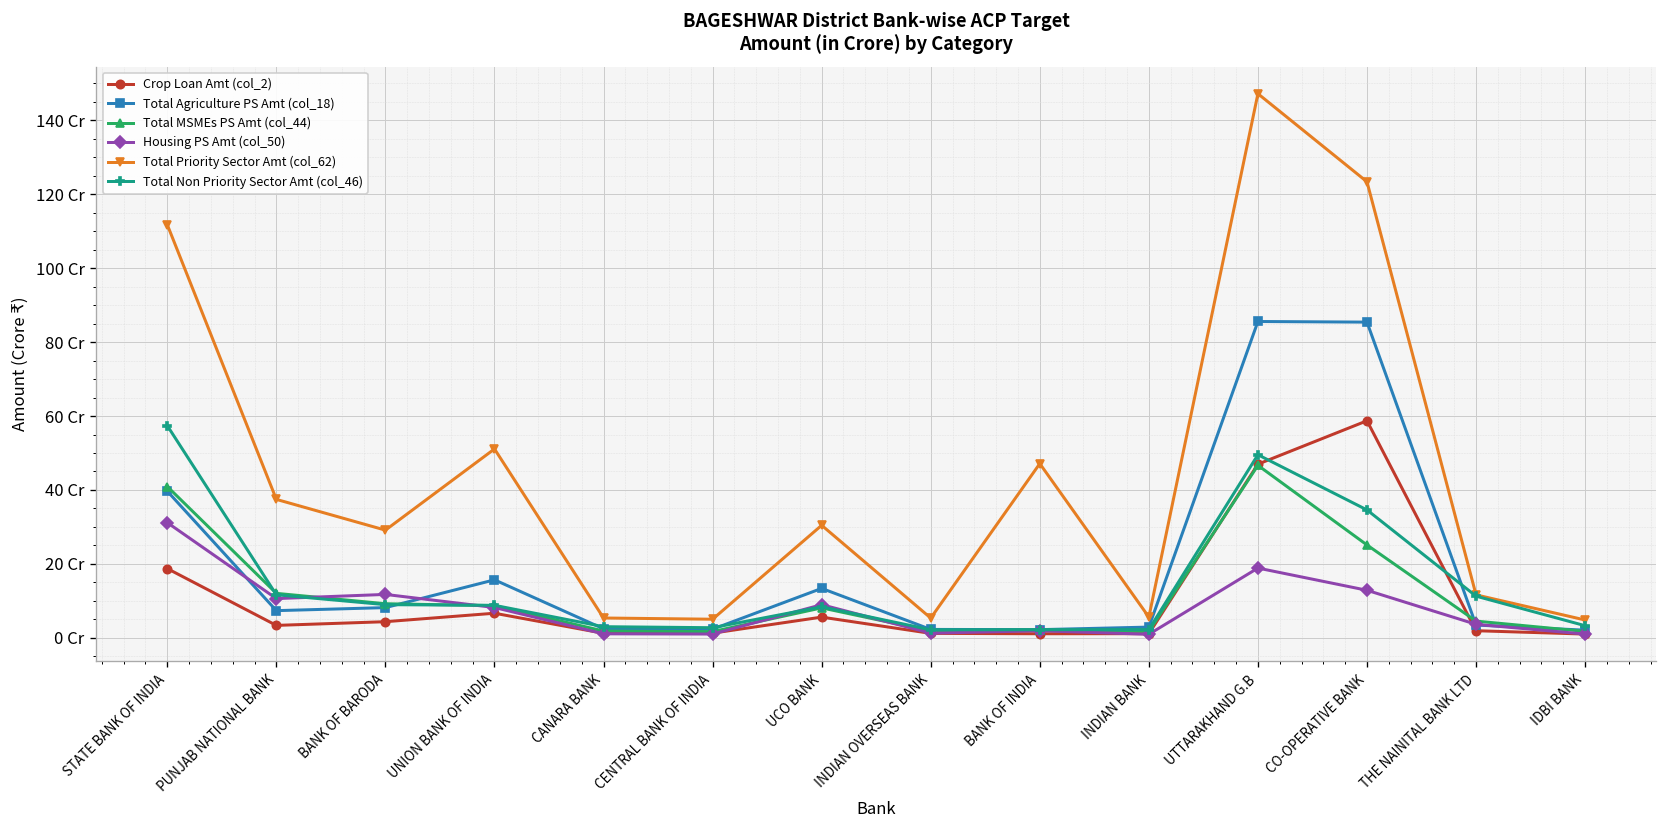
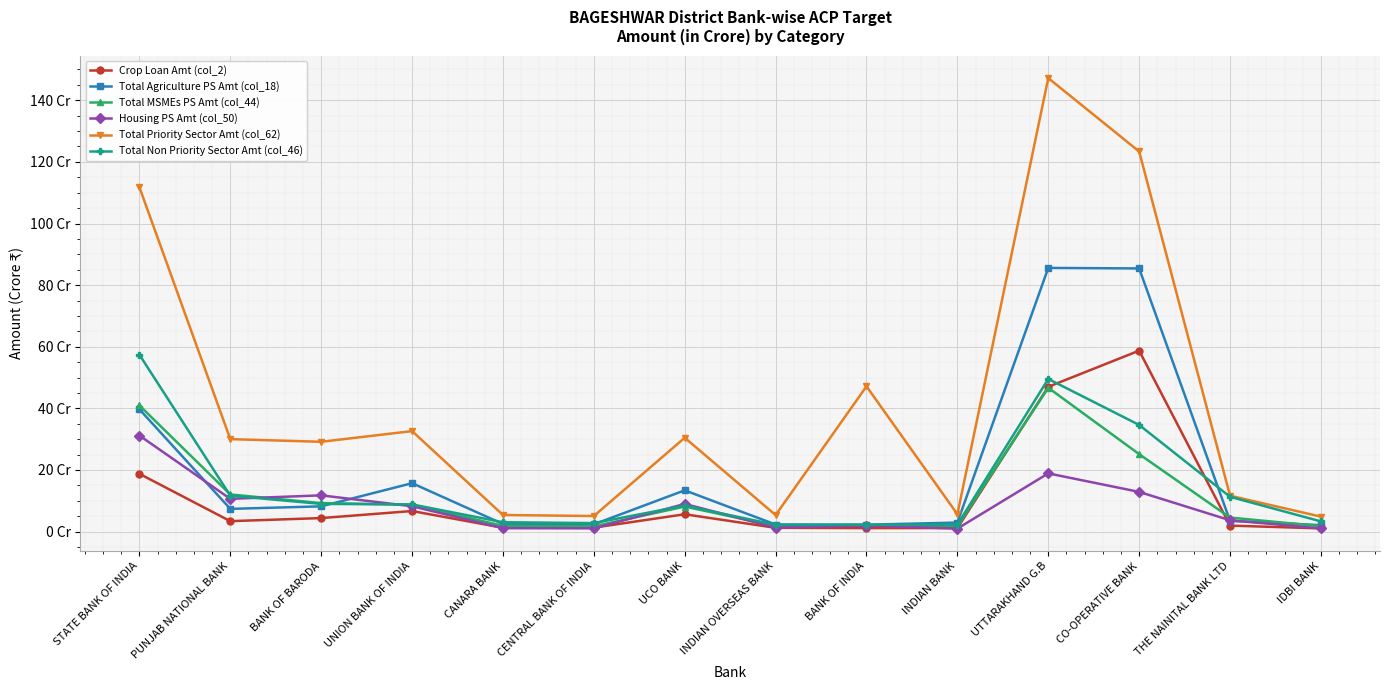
Total Priority Sector Amt (col_62), PUNJAB NATIONAL BANK: 37 Cr -> 30 Cr
Total Priority Sector Amt (col_62), UNION BANK OF INDIA: 51 Cr -> 33 Cr
